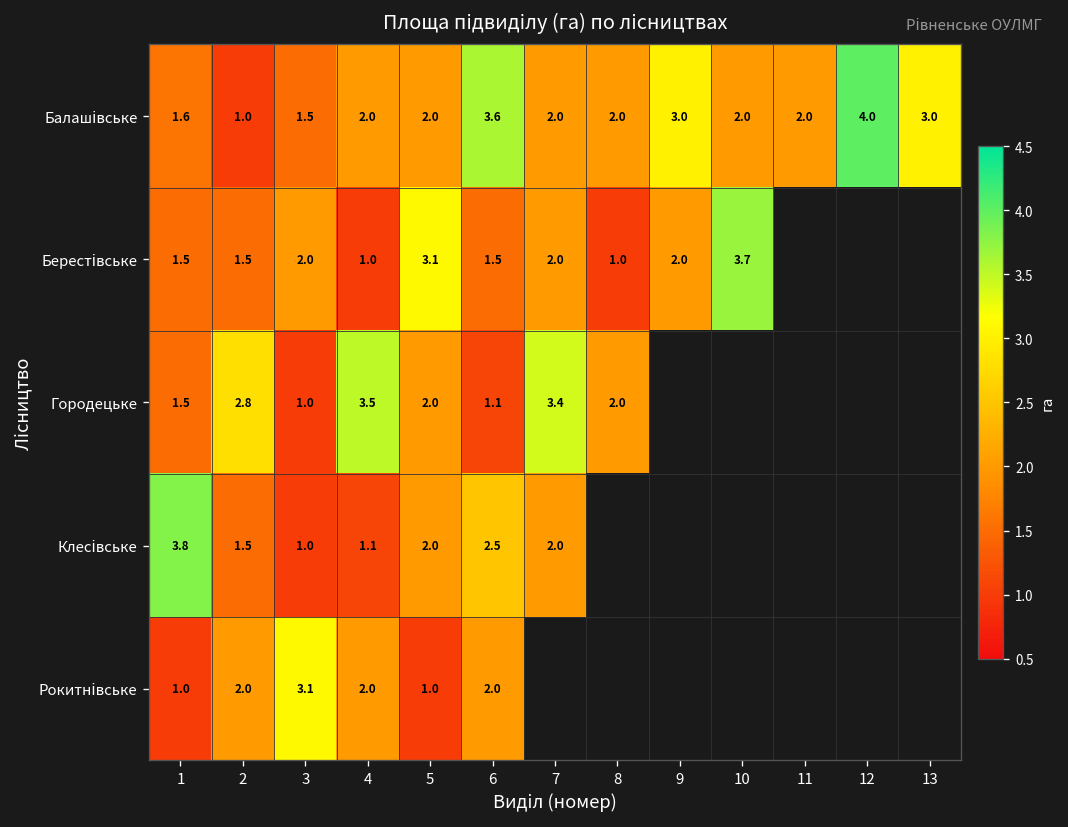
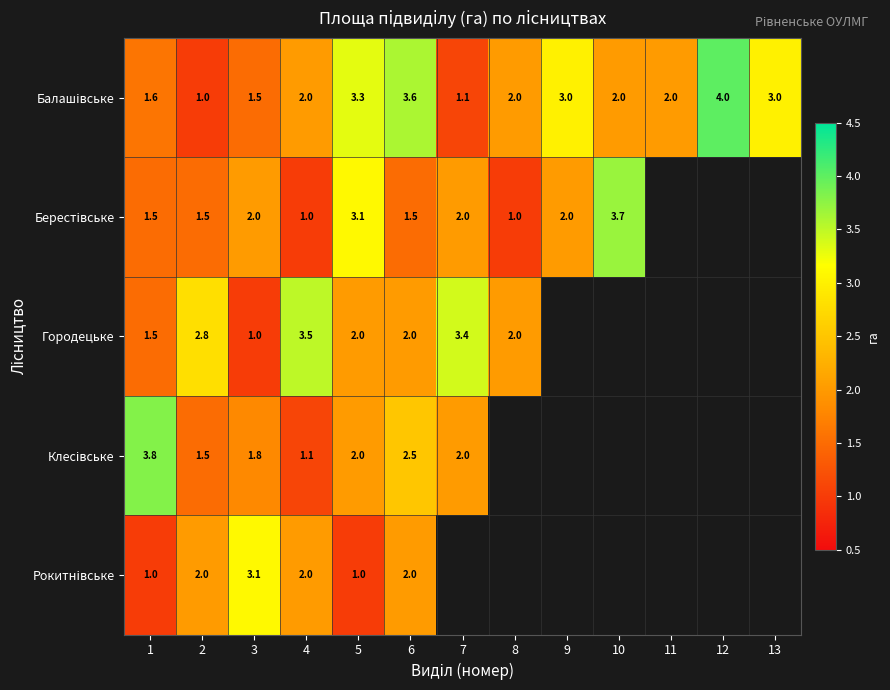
Балашівське, 5: 2.0 -> 3.3
Балашівське, 7: 2.0 -> 1.1
Городецьке, 6: 1.1 -> 2.0
Клесівське, 3: 1.0 -> 1.8
